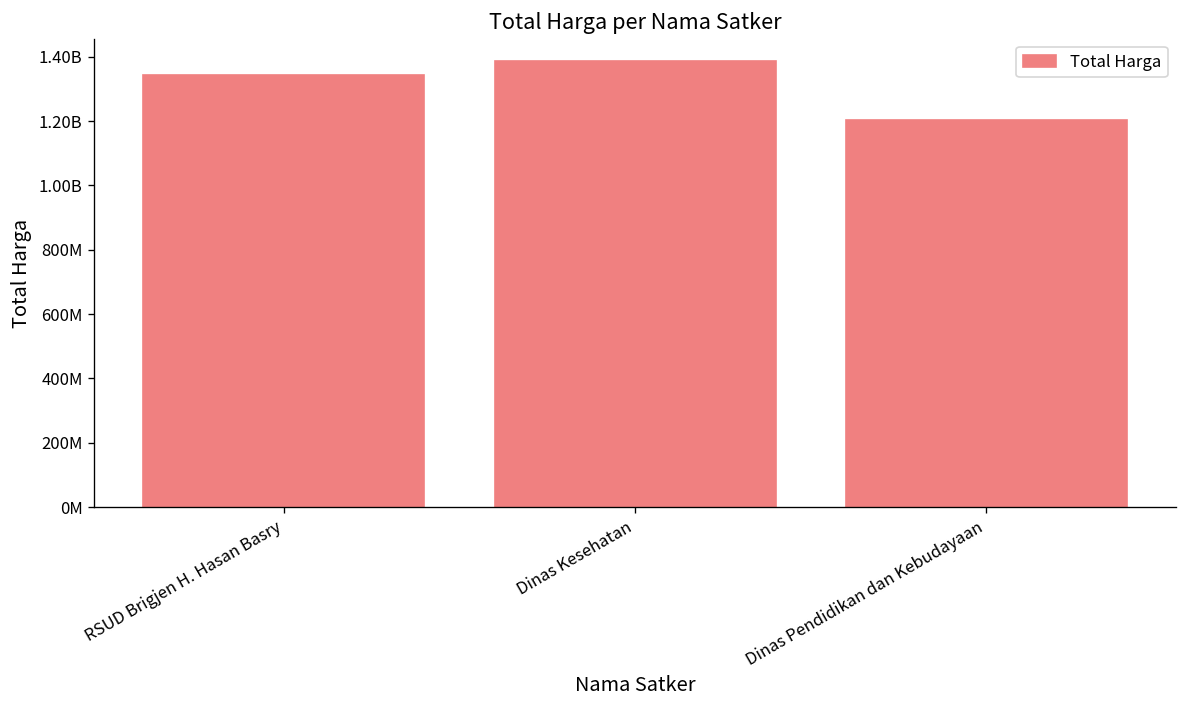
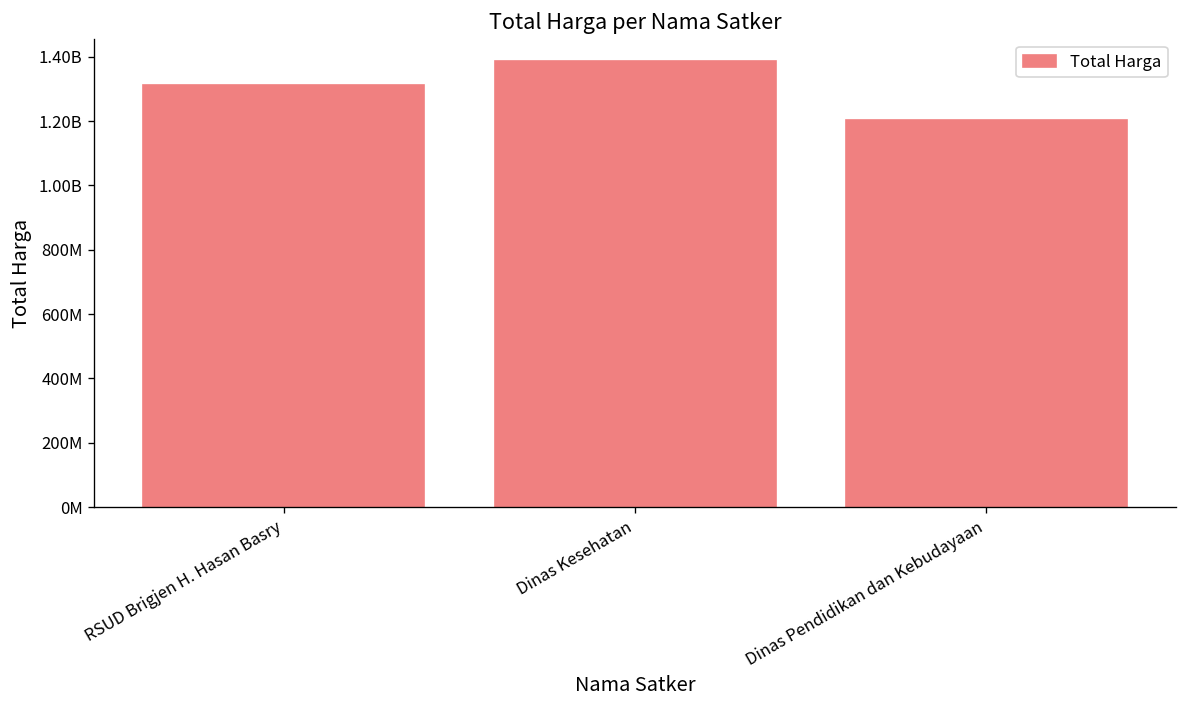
RSUD Brigjen H. Hasan Basry: 1340000000 -> 1310000000
